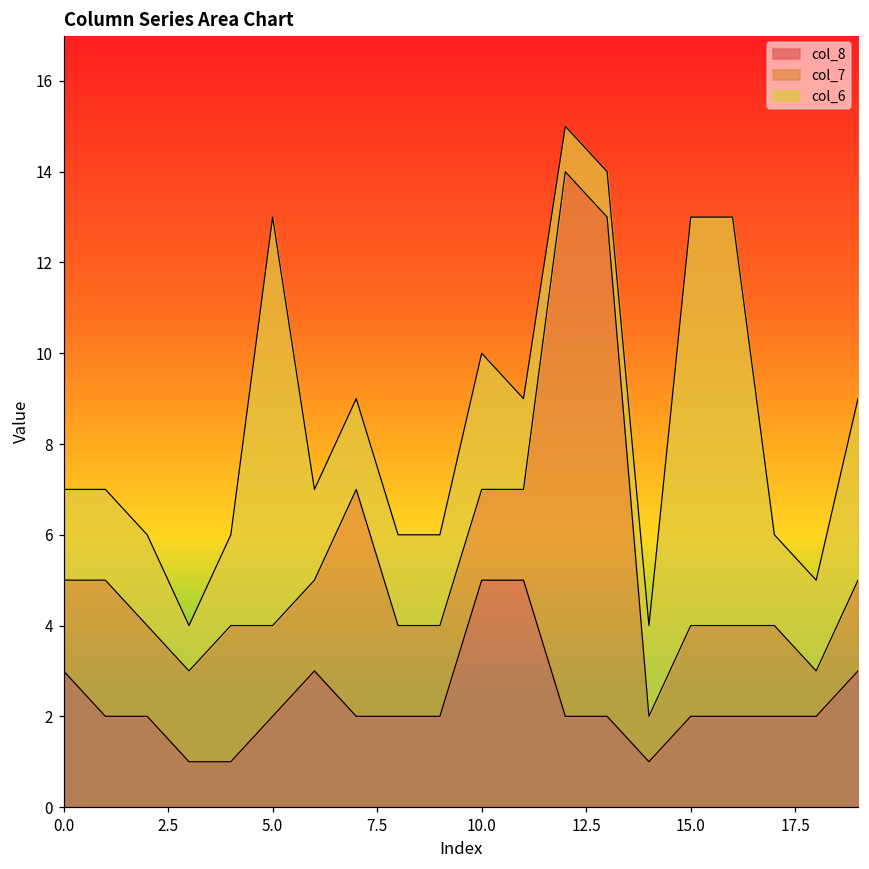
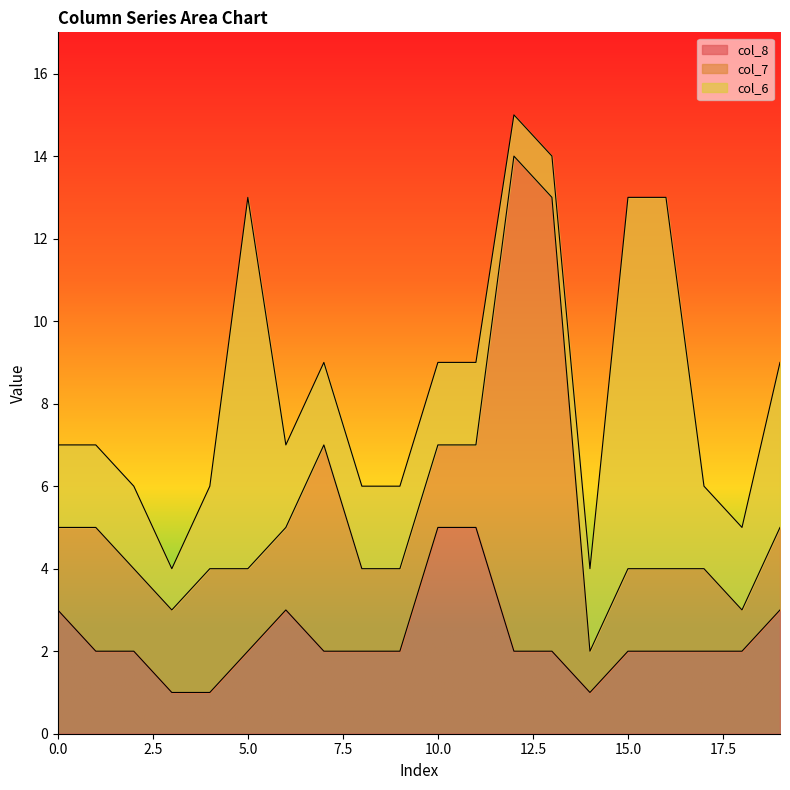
col_6, 10.0: 3 -> 2
